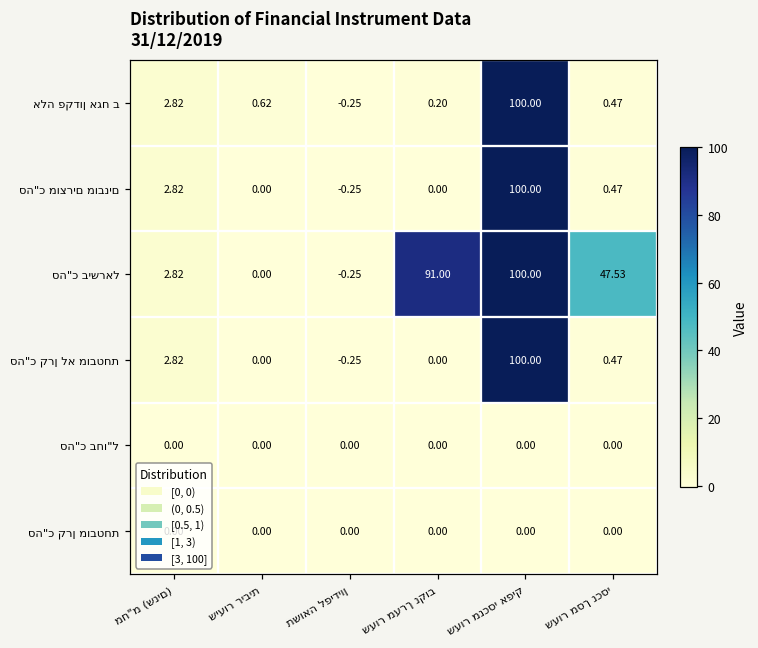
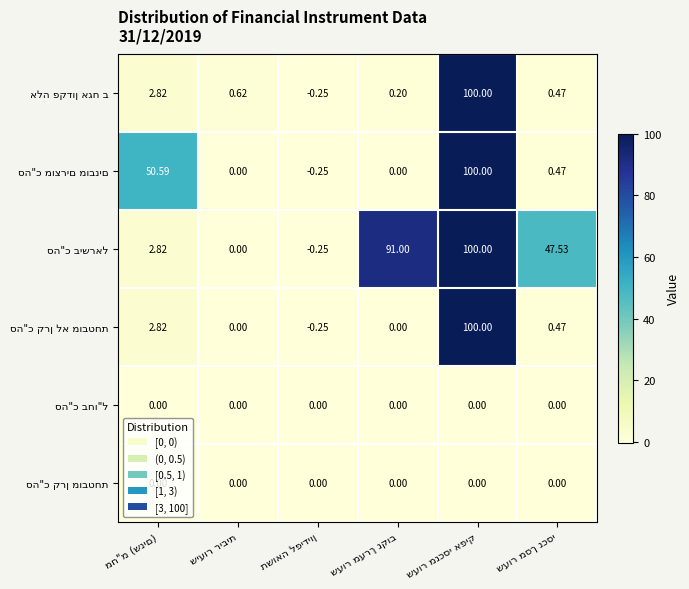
סה"כ מוצרים מובנים, מח"מ (שנים): 2.82 -> 50.59
